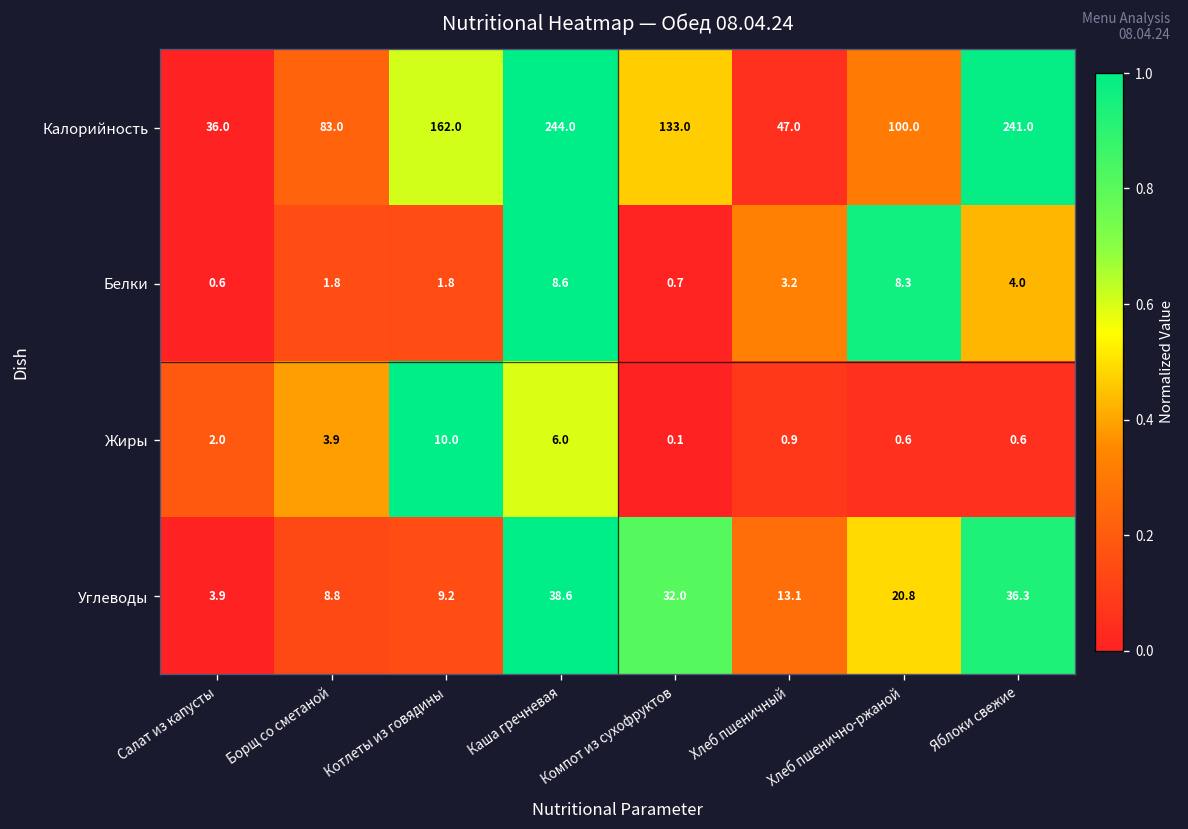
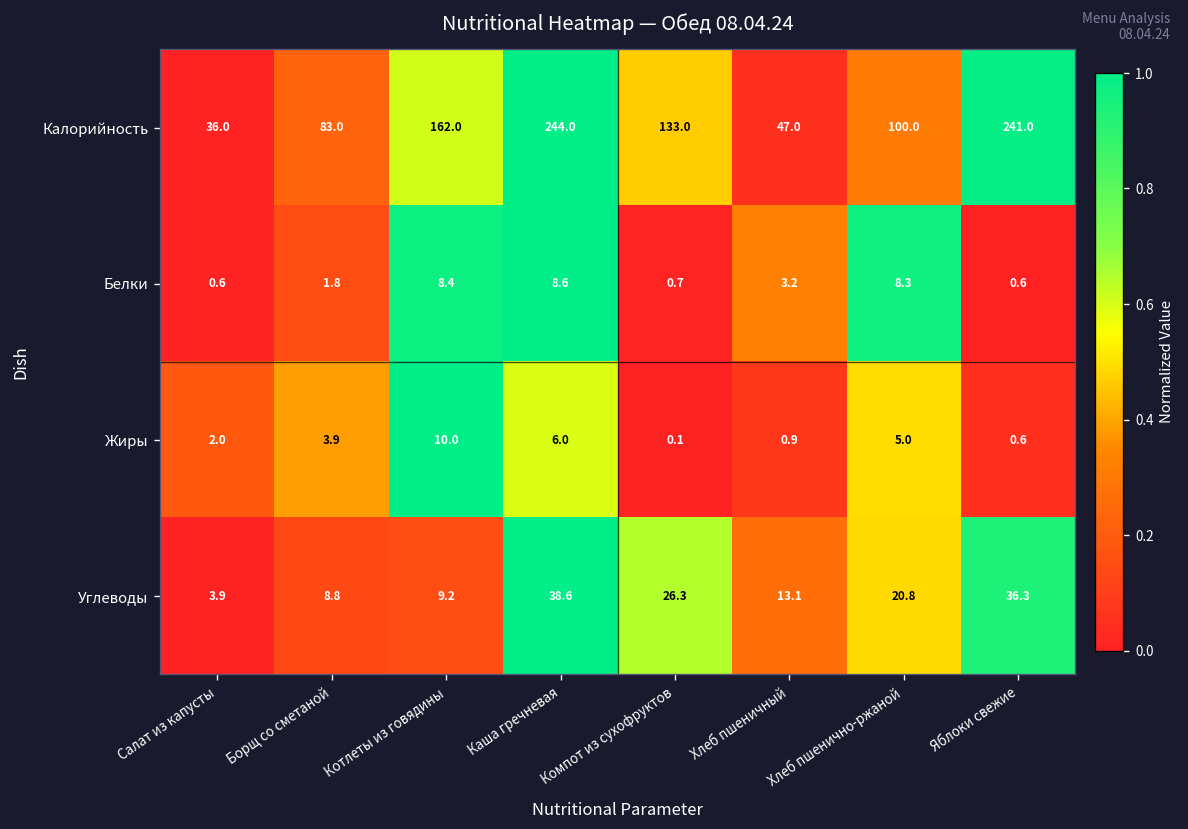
Белки, Котлеты из говядины: 1.8 -> 8.4
Белки, Яблоки свежие: 4.0 -> 0.6
Жиры, Хлеб пшенично-ржаной: 0.6 -> 5.0
Углеводы, Компот из сухофруктов: 32.0 -> 26.3
